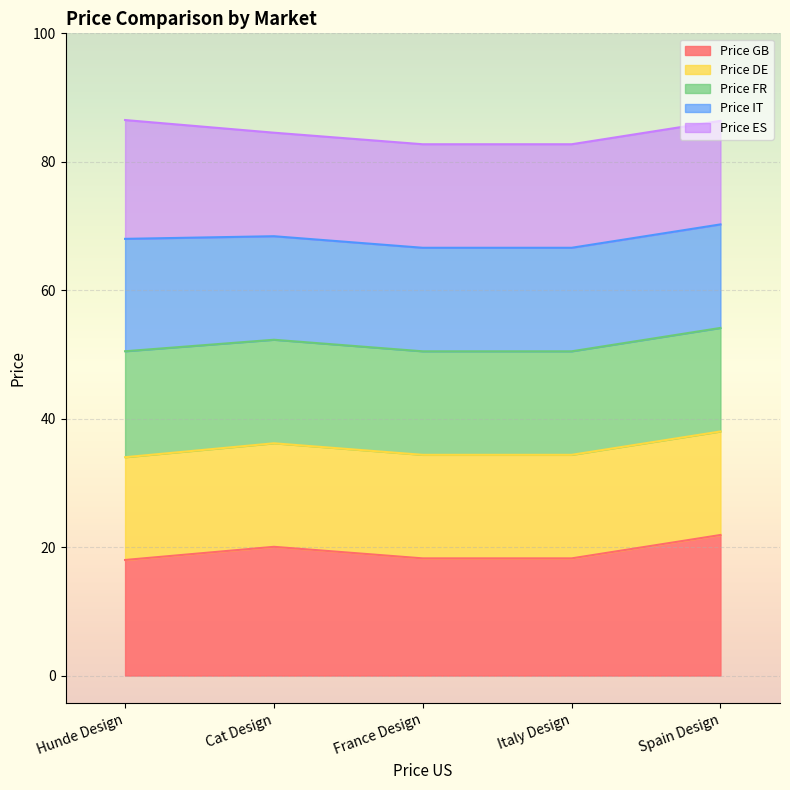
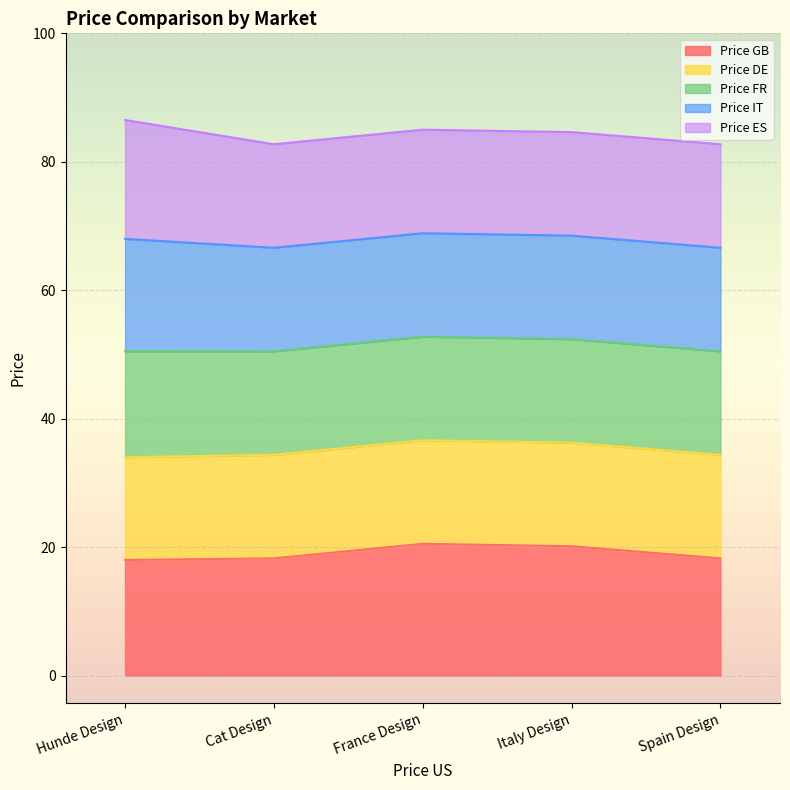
Price GB, Cat Design: 20 -> 18
Price GB, France Design: 18 -> 21
Price GB, Italy Design: 18 -> 20
Price GB, Spain Design: 22 -> 18
